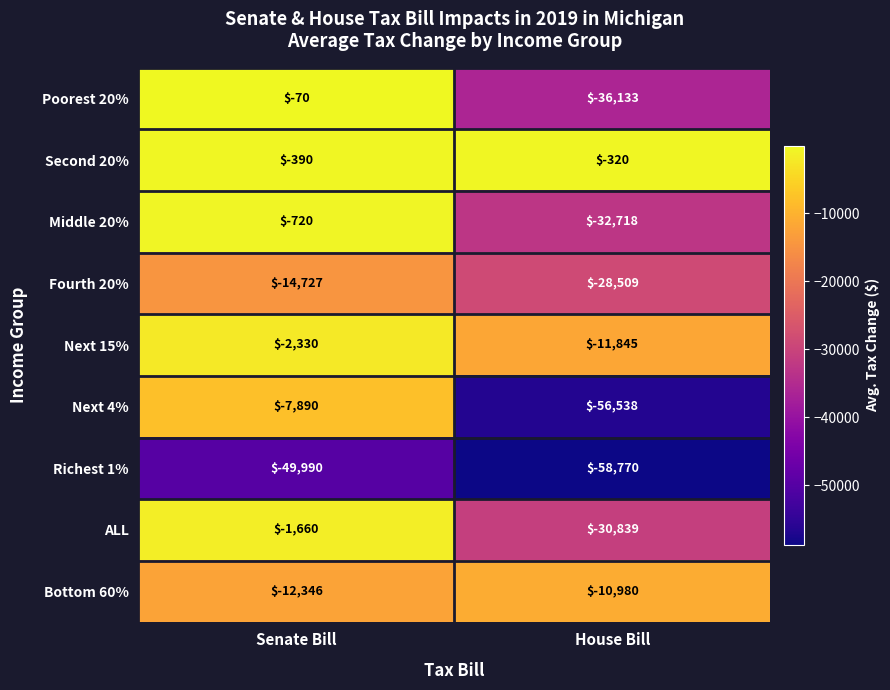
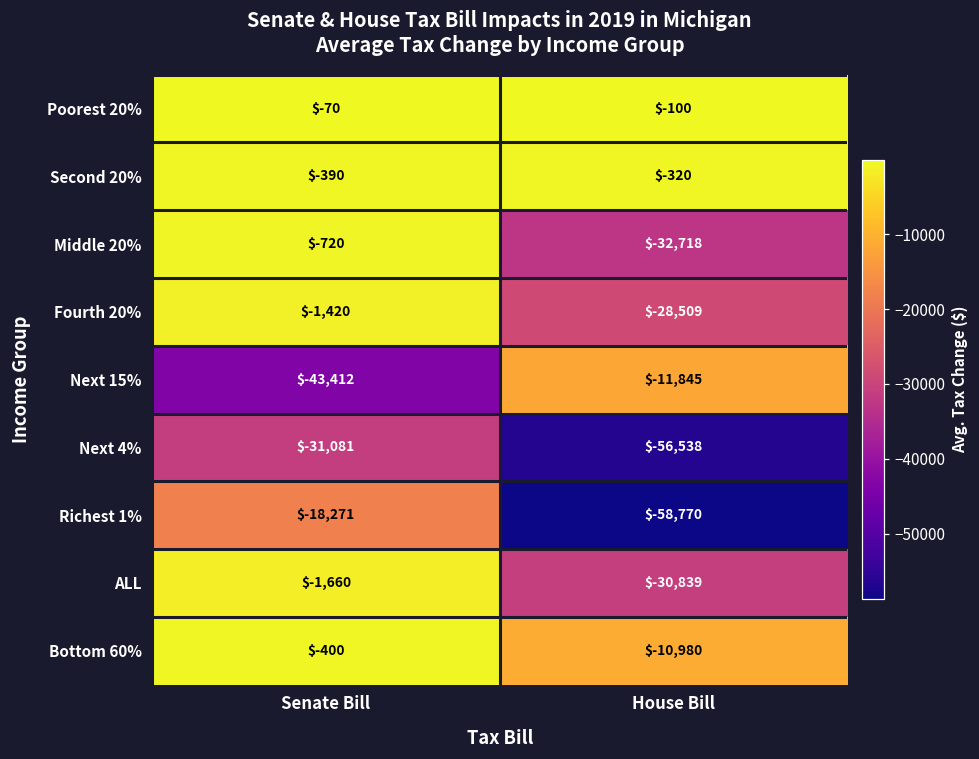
Poorest 20%, House Bill: $-36,133 -> $-100
Fourth 20%, Senate Bill: $-14,727 -> $-1,420
Next 15%, Senate Bill: $-2,330 -> $-43,412
Next 4%, Senate Bill: $-7,890 -> $-31,081
Richest 1%, Senate Bill: $-49,990 -> $-18,271
Bottom 60%, Senate Bill: $-12,346 -> $-400
